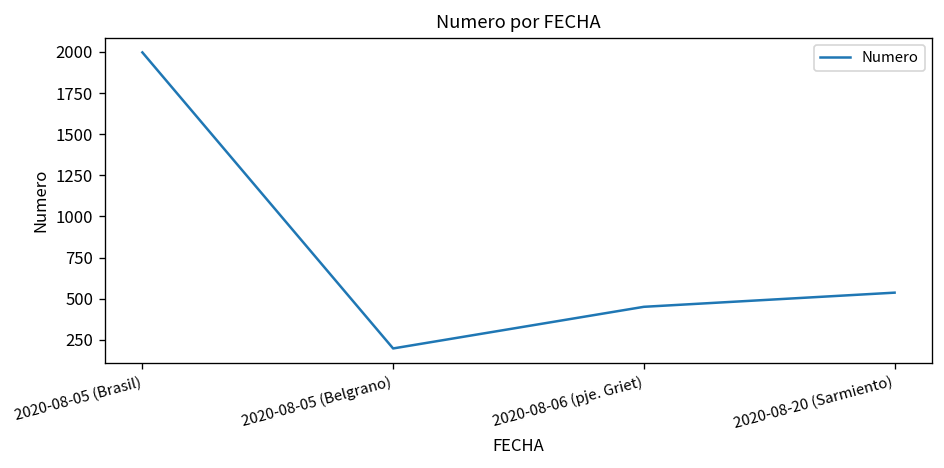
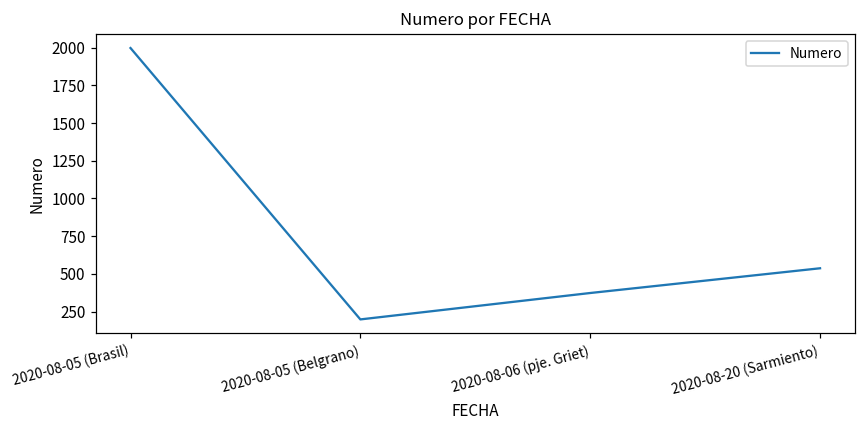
2020-08-06 (pje. Griet): 450 -> 370
